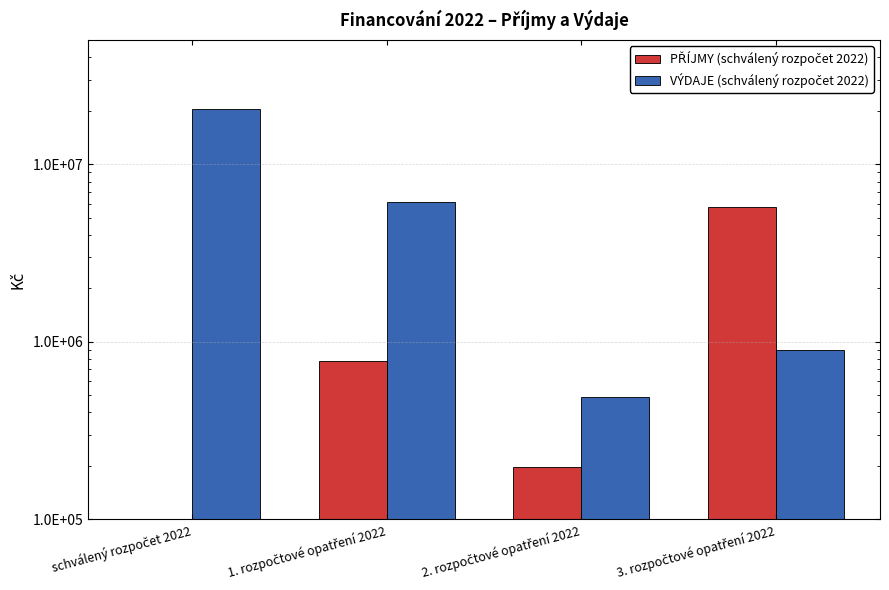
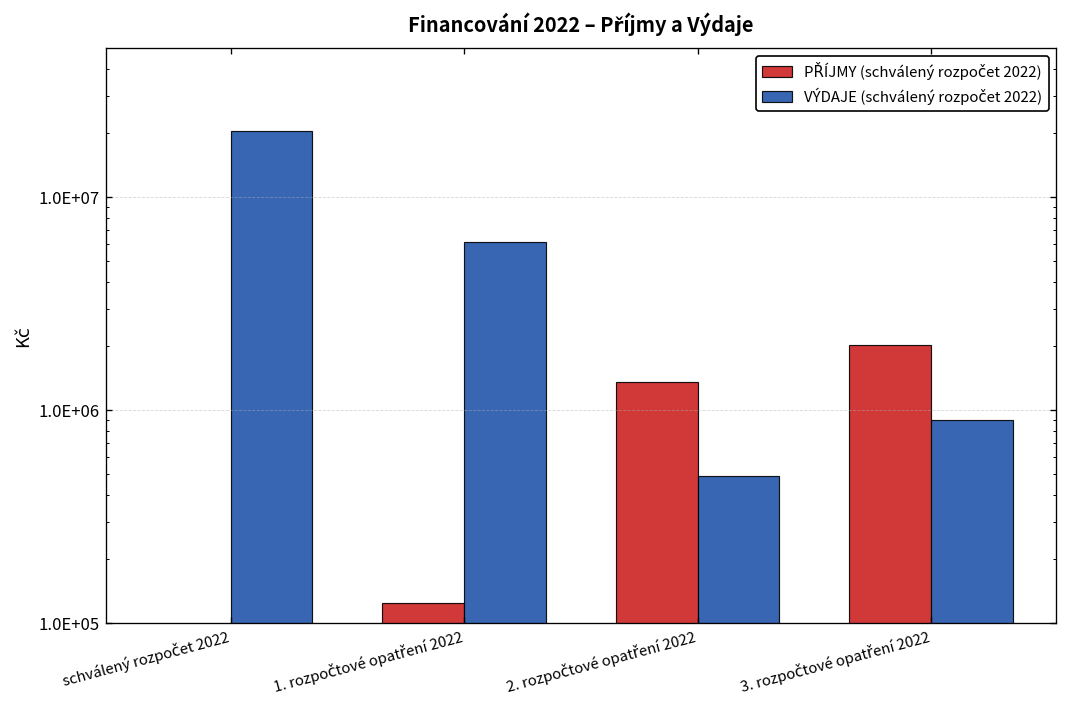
PŘÍJMY (schválený rozpočet 2022), 1. rozpočtové opatření 2022: 800000 -> 120000
PŘÍJMY (schválený rozpočet 2022), 2. rozpočtové opatření 2022: 200000 -> 1400000
PŘÍJMY (schválený rozpočet 2022), 3. rozpočtové opatření 2022: 5800000 -> 2000000
